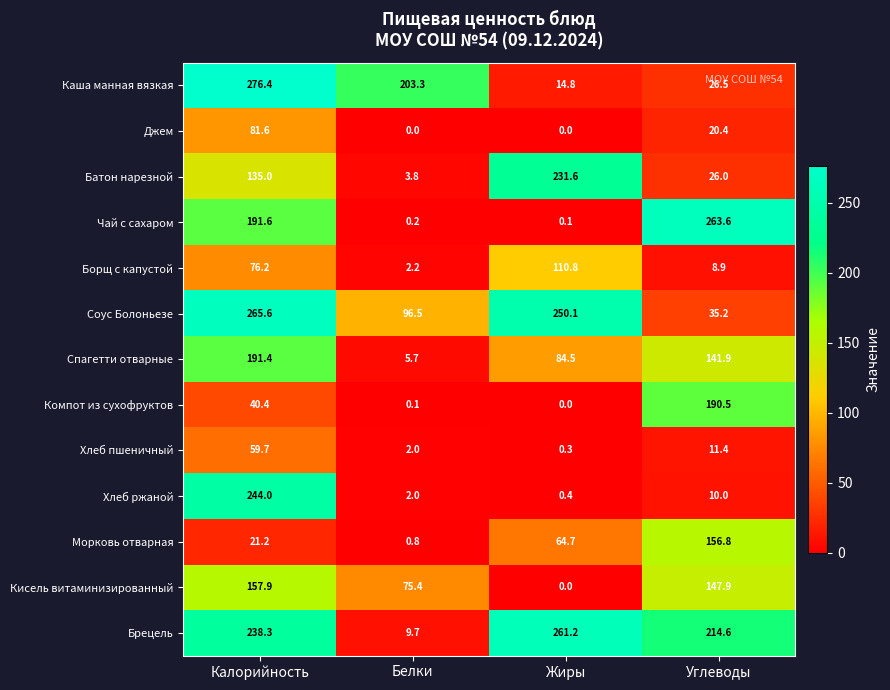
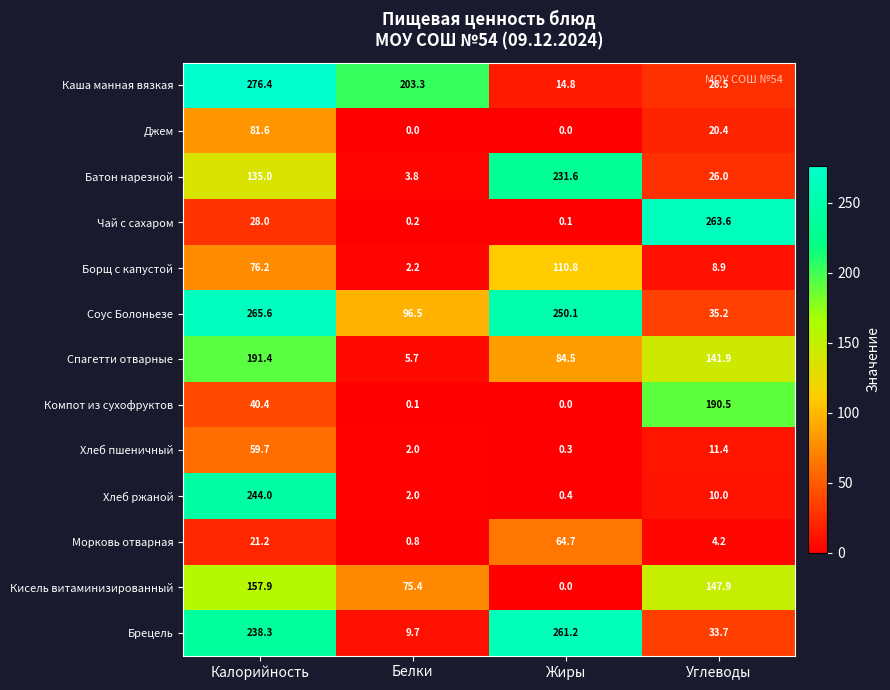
Чай с сахаром, Калорийность: 191.6 -> 28.0
Морковь отварная, Углеводы: 156.8 -> 4.2
Брецель, Углеводы: 214.6 -> 33.7
